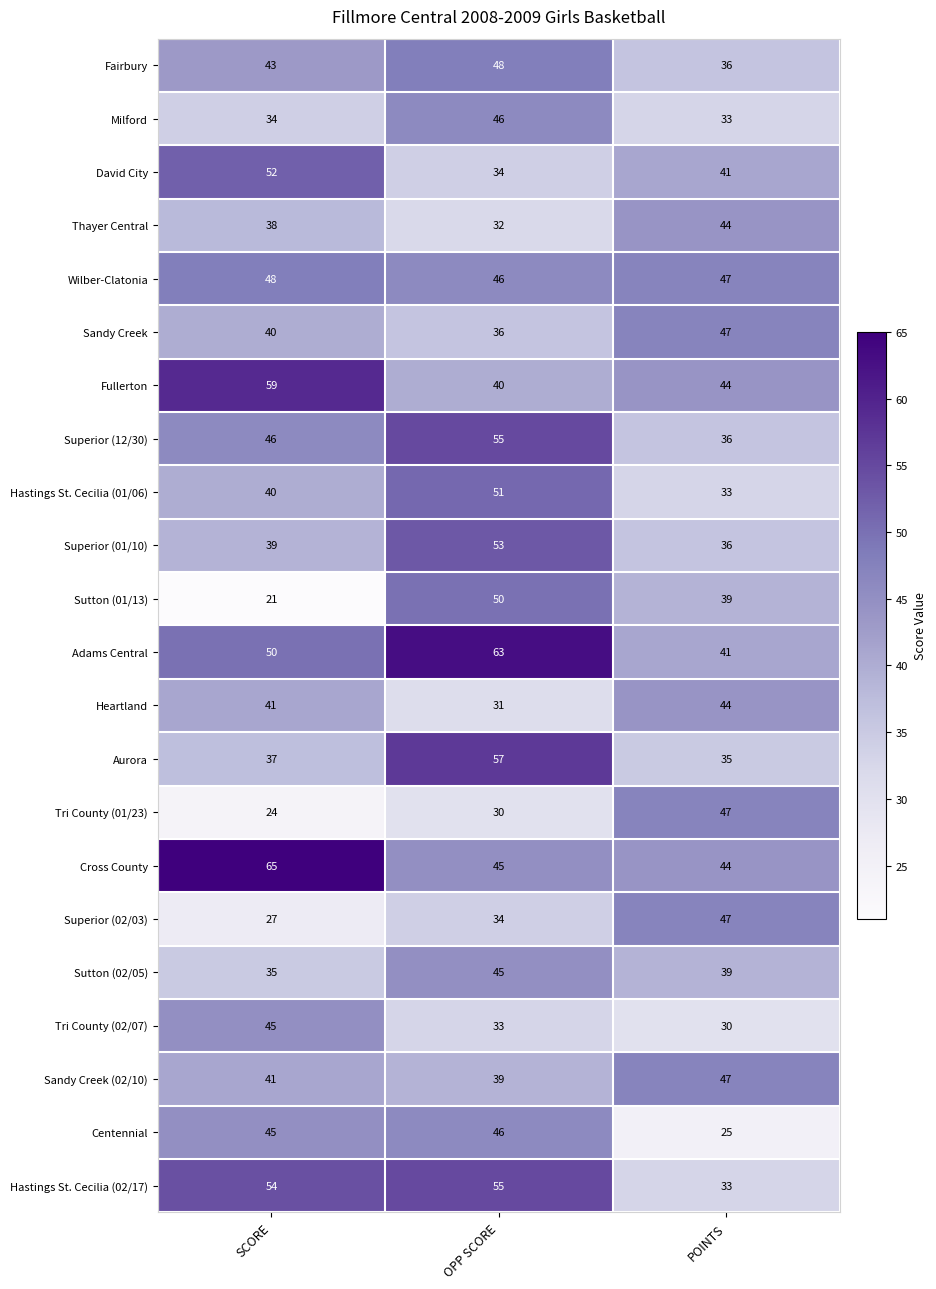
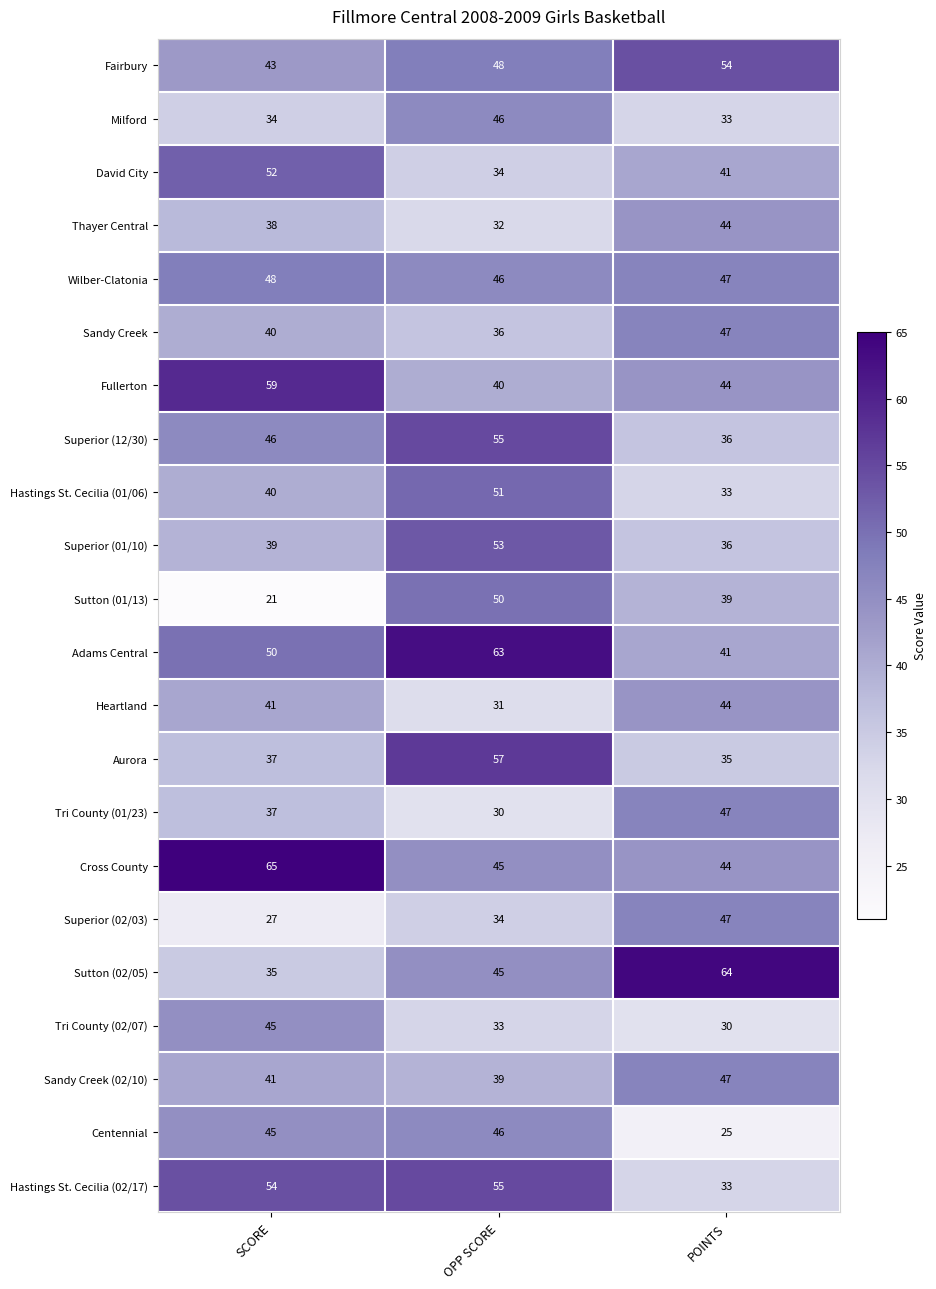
Fairbury, POINTS: 36 -> 54
Tri County (01/23), SCORE: 24 -> 37
Sutton (02/05), POINTS: 39 -> 64
